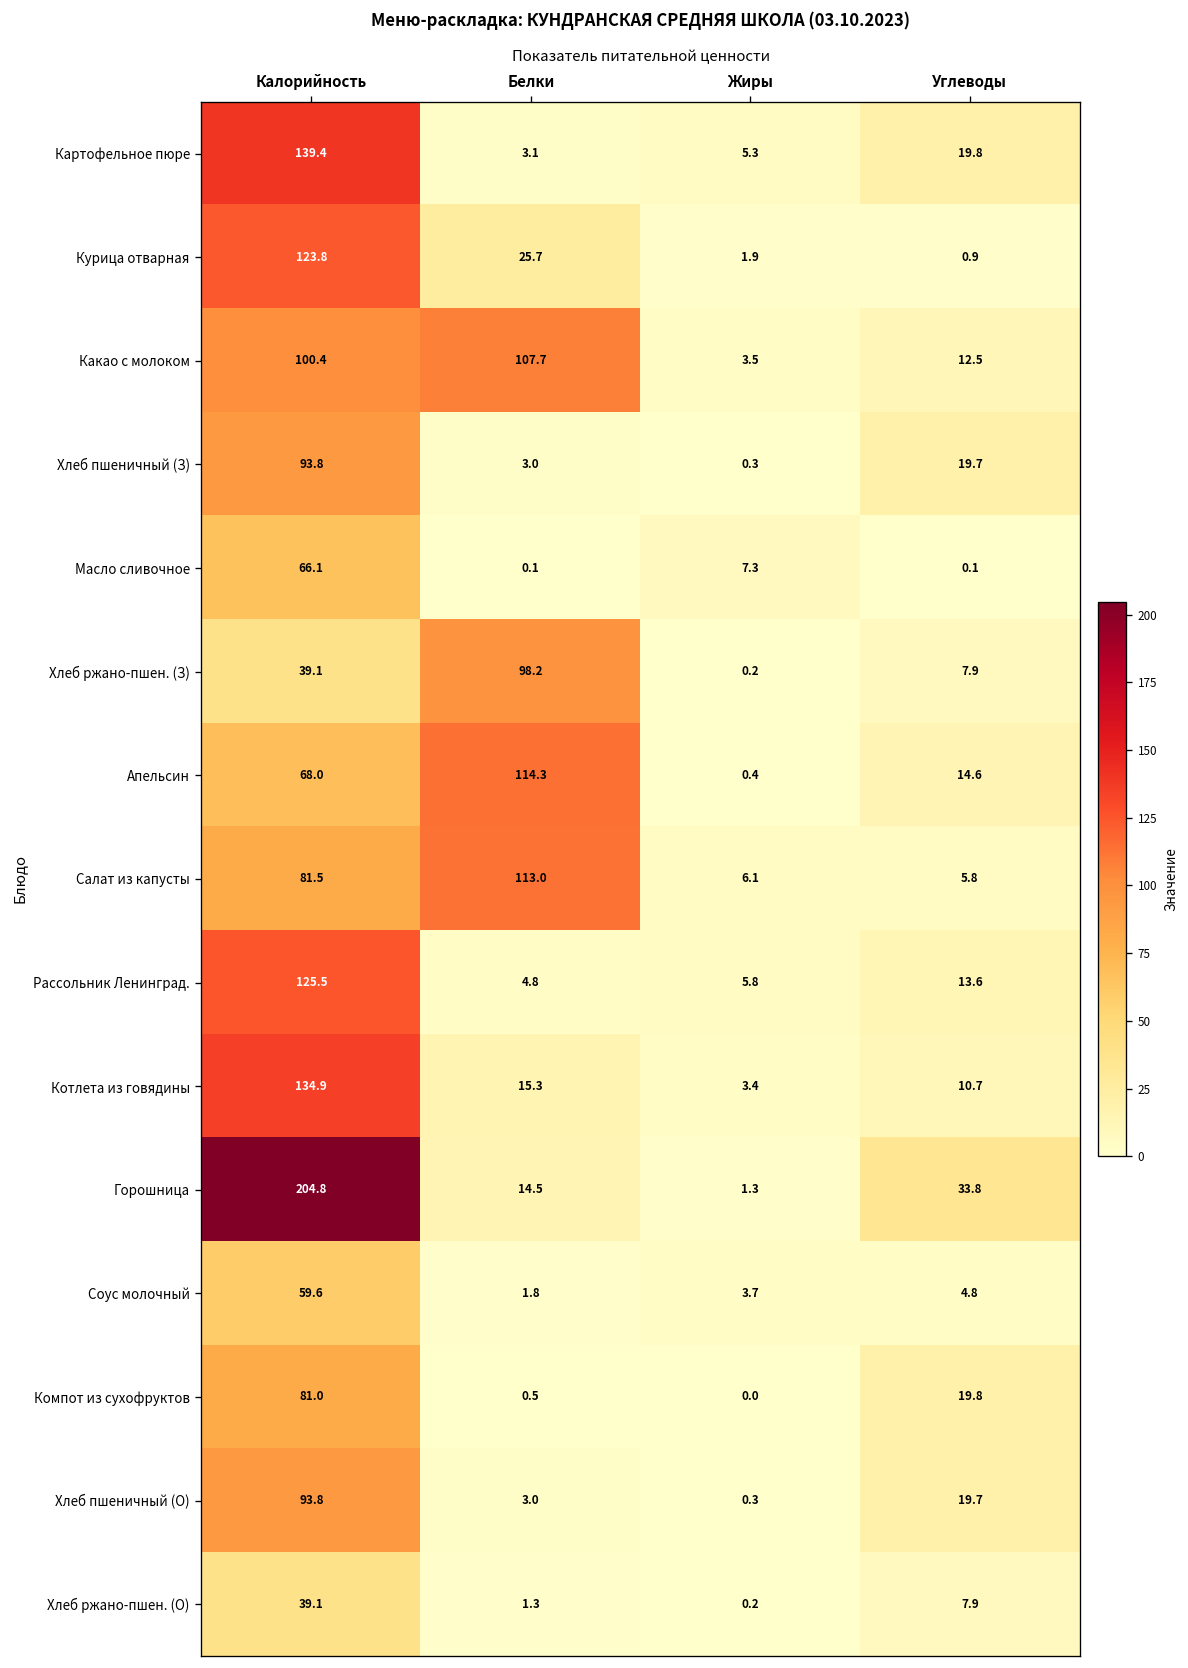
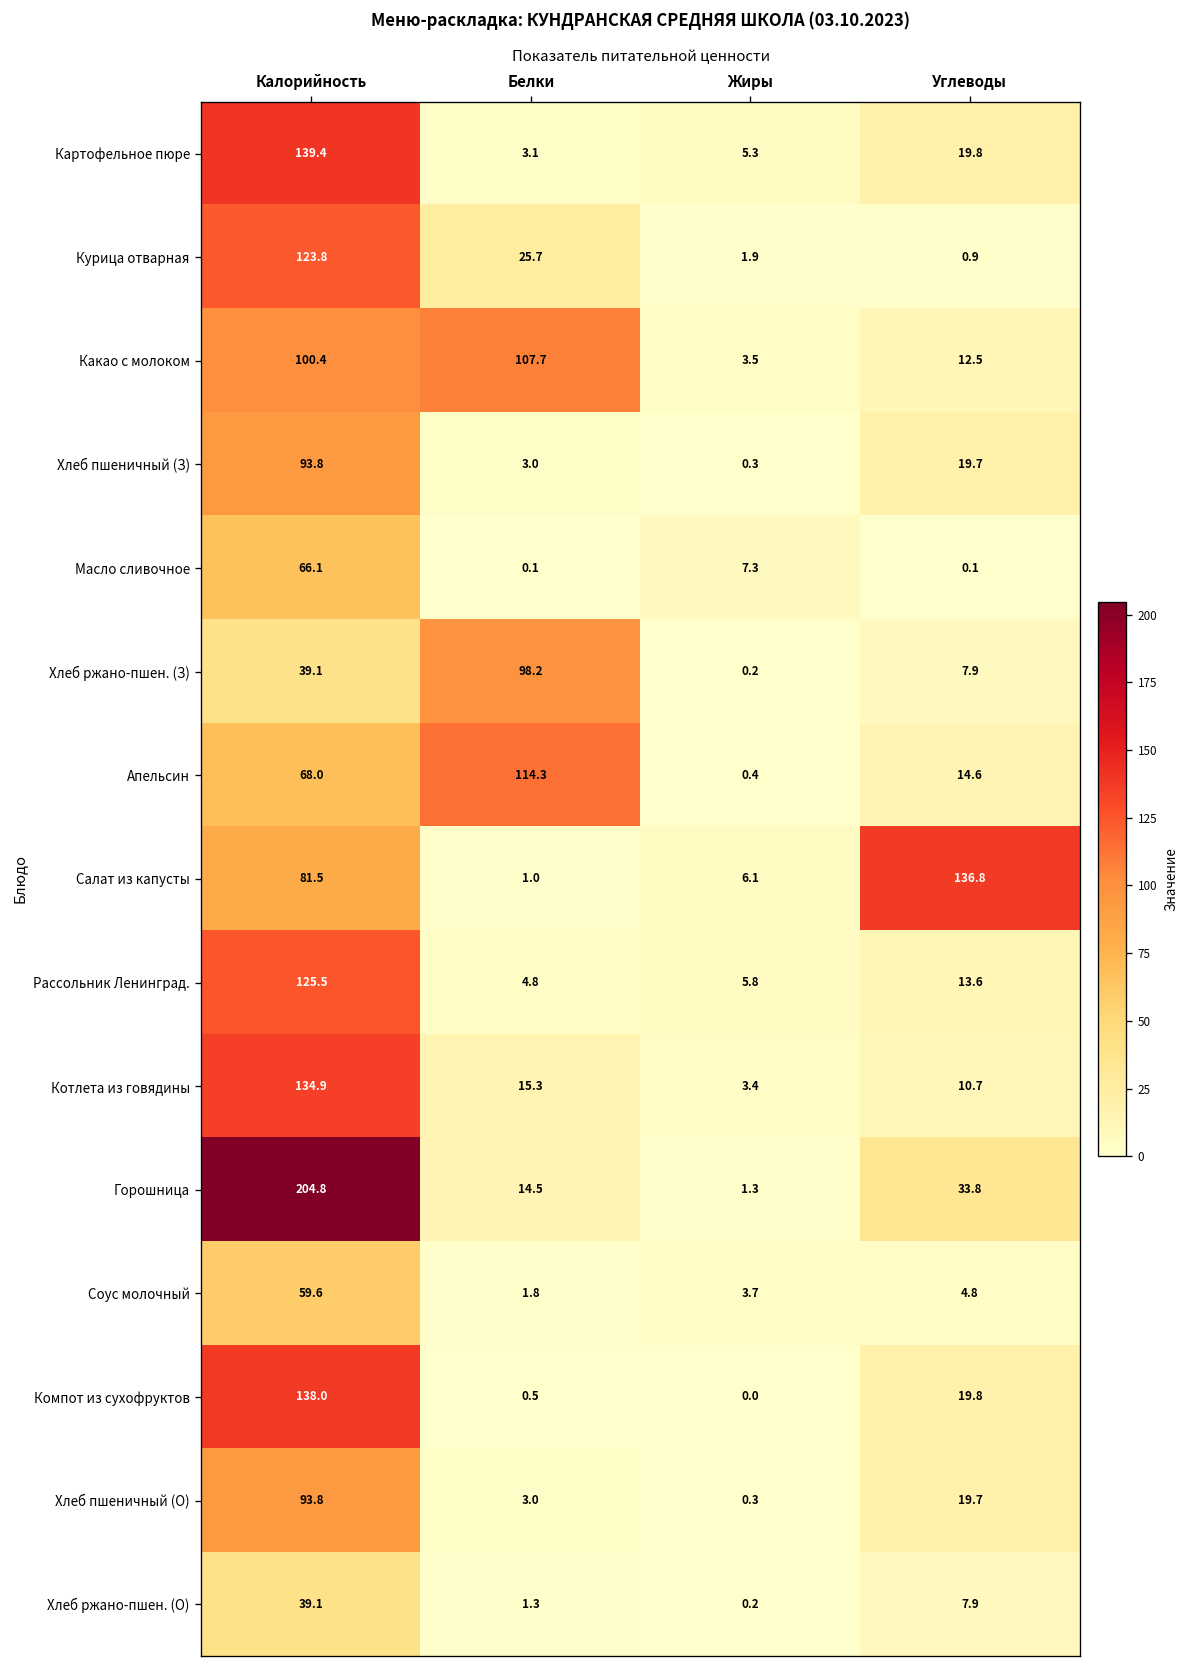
Салат из капусты, Белки: 113.0 -> 1.0
Салат из капусты, Углеводы: 5.8 -> 136.8
Компот из сухофруктов, Калорийность: 81.0 -> 138.0
